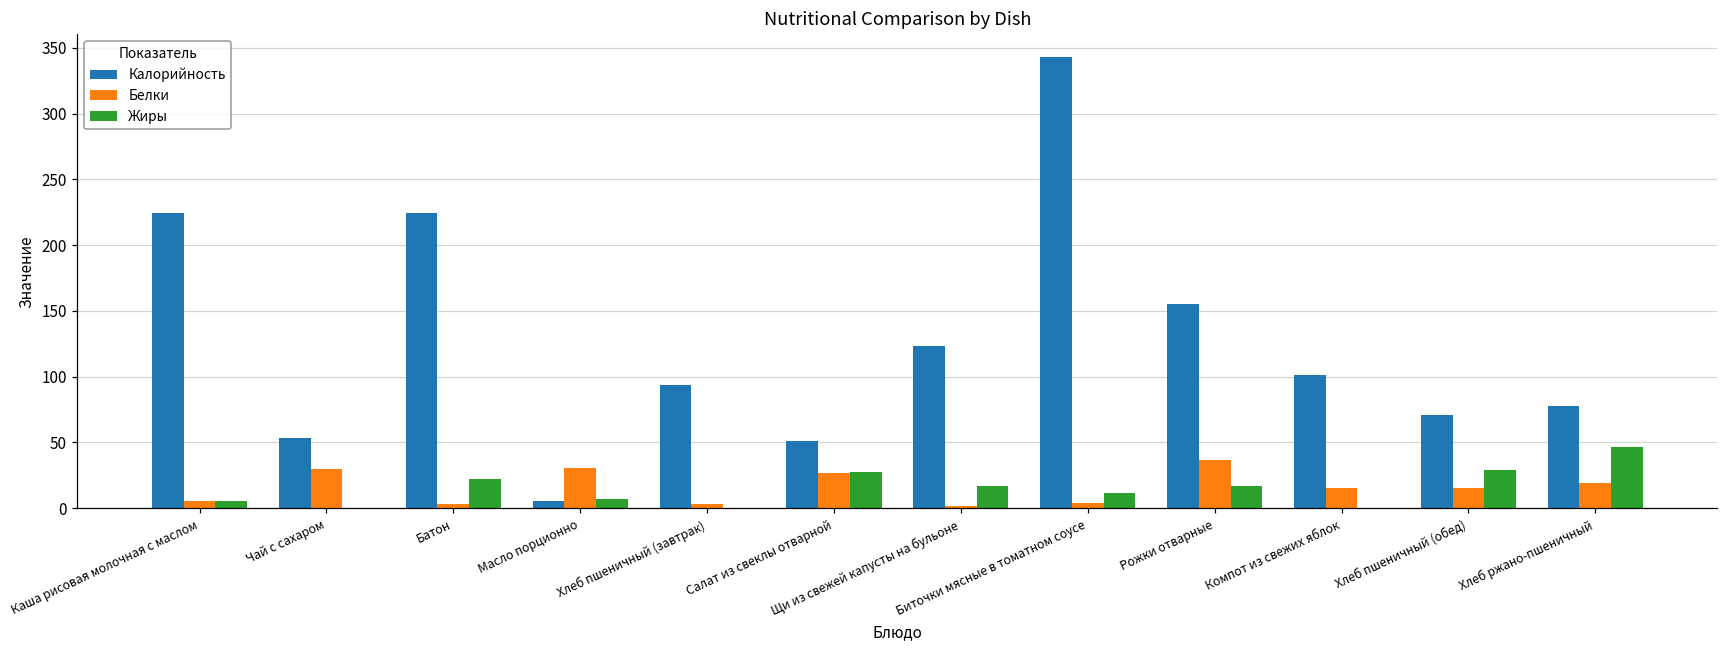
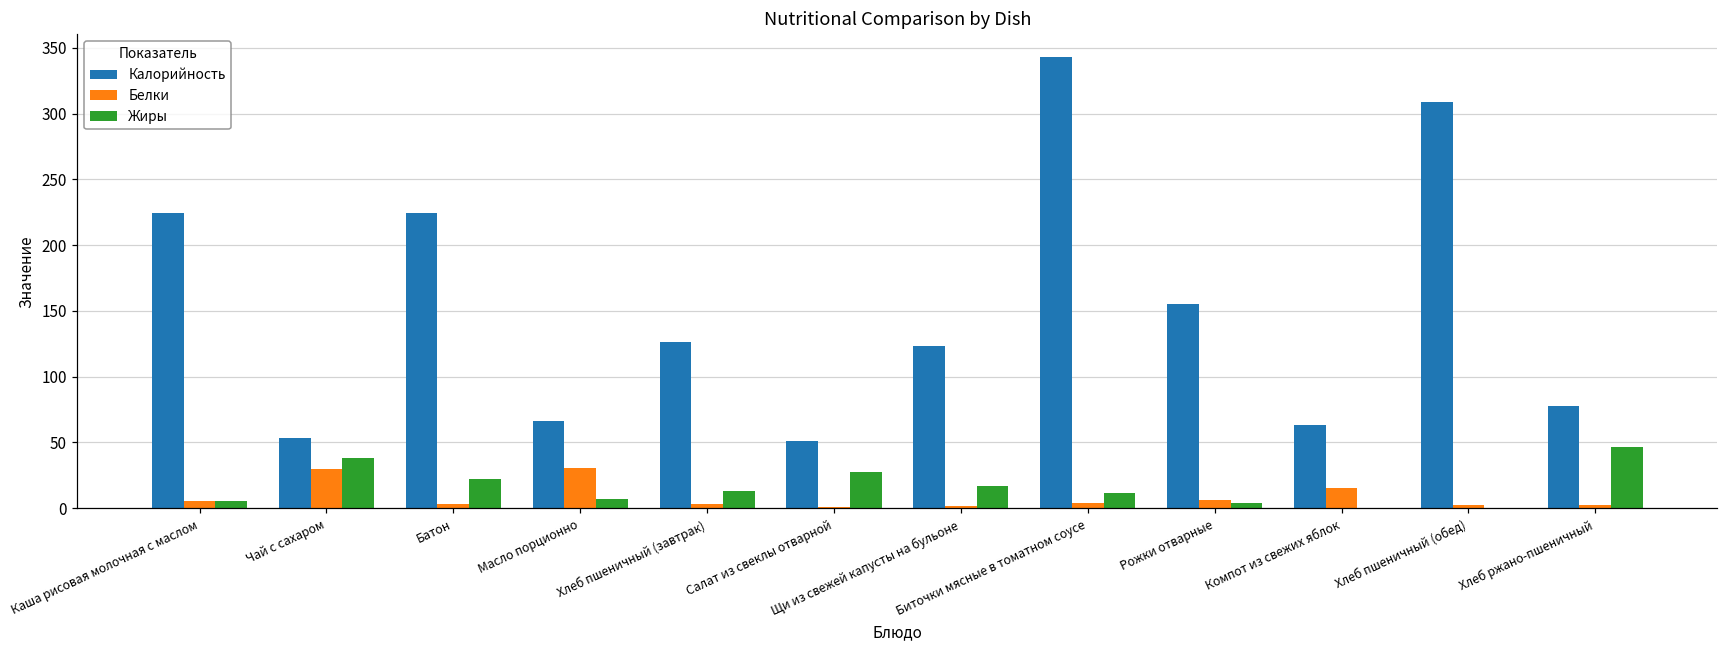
Жиры, Чай с сахаром: 0 -> 38
Калорийность, Масло порционно: 5 -> 66
Калорийность, Хлеб пшеничный (завтрак): 94 -> 126
Жиры, Хлеб пшеничный (завтрак): 0 -> 13
Белки, Салат из свеклы отварной: 27 -> 1
Белки, Рожки отварные: 37 -> 6
Жиры, Рожки отварные: 17 -> 4
Калорийность, Компот из свежих яблок: 101 -> 64
Калорийность, Хлеб пшеничный (обед): 71 -> 309
Белки, Хлеб пшеничный (обед): 16 -> 2
Жиры, Хлеб пшеничный (обед): 29 -> 0
Белки, Хлеб ржано-пшеничный: 19 -> 3
